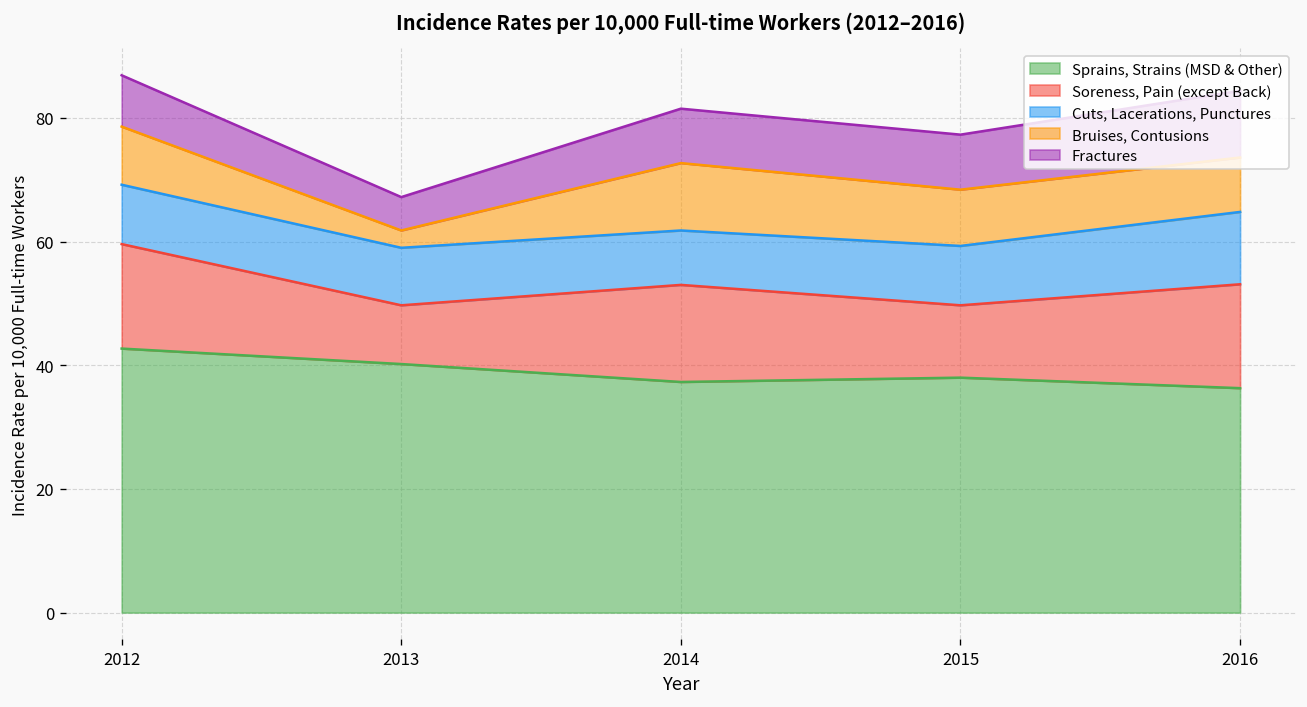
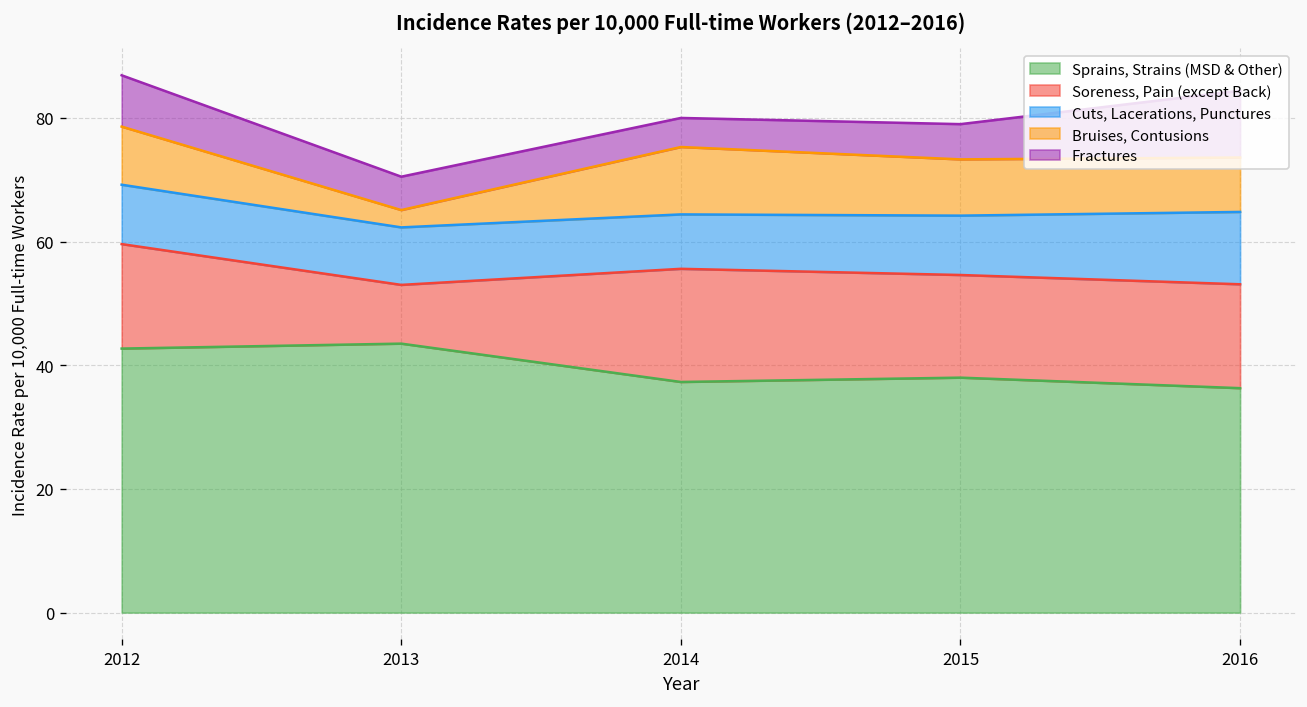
Sprains, Strains (MSD & Other), 2013: 40 -> 44
Soreness, Pain (except Back), 2014: 16 -> 18
Fractures, 2014: 9 -> 5
Soreness, Pain (except Back), 2015: 12 -> 17
Fractures, 2015: 9 -> 6
